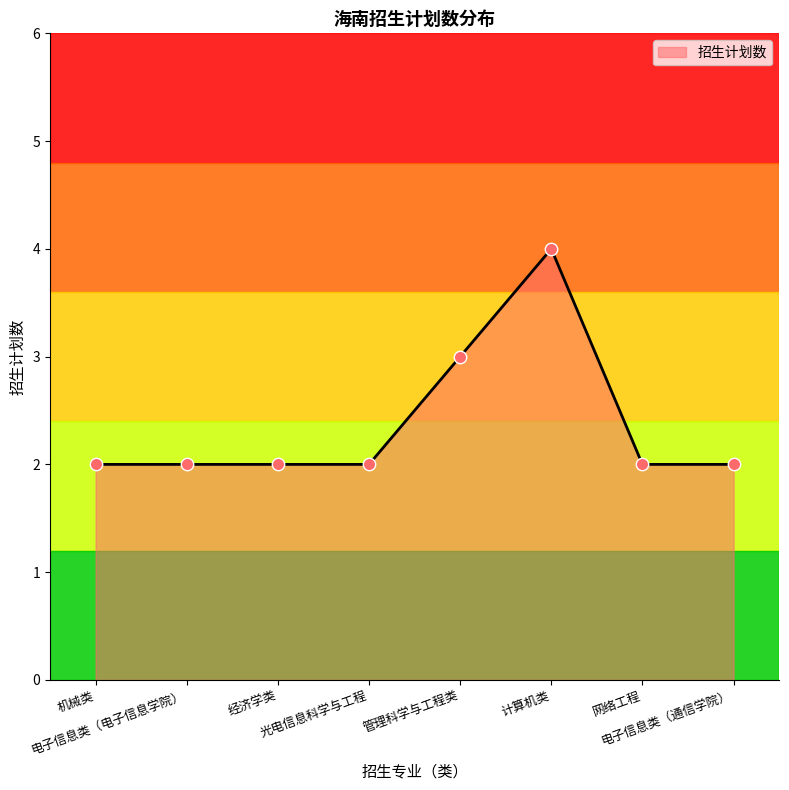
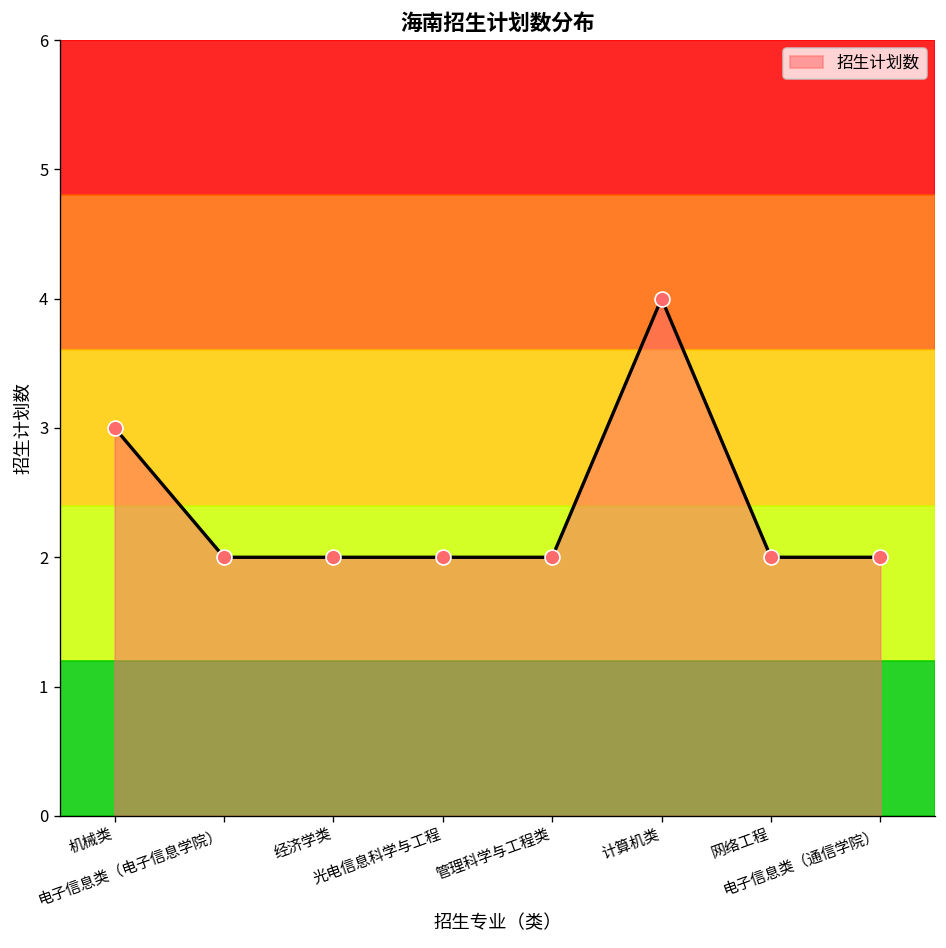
机械类: 2 -> 3
管理科学与工程类: 3 -> 2
